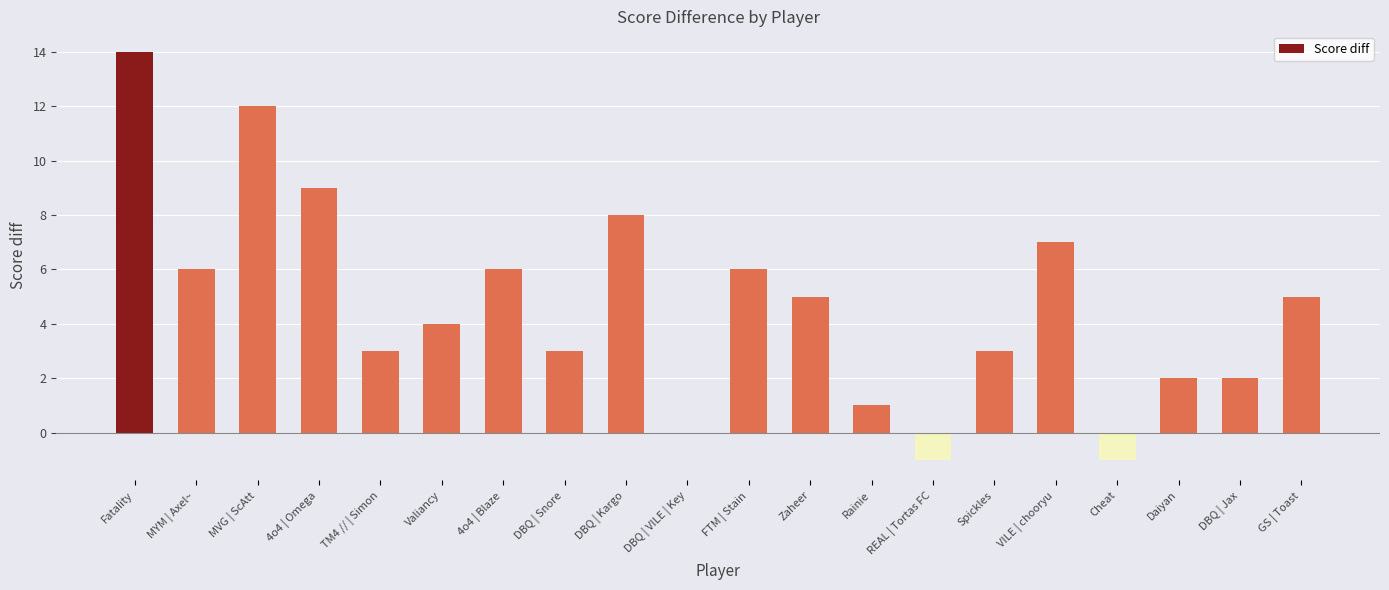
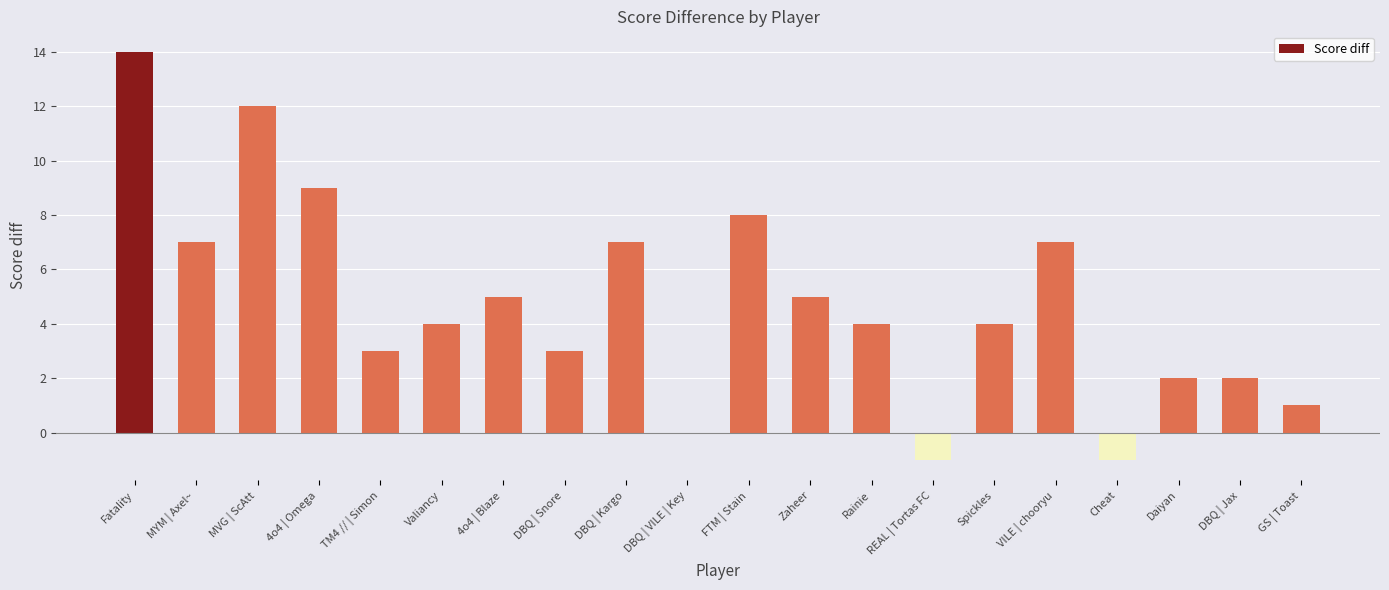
MYM | Axel~: 6 -> 7
4o4 | Blaze: 6 -> 5
DBQ | Kargo: 8 -> 7
FTM | Stain: 6 -> 8
Rainie: 1 -> 4
Spickles: 3 -> 4
GS | Toast: 5 -> 1
